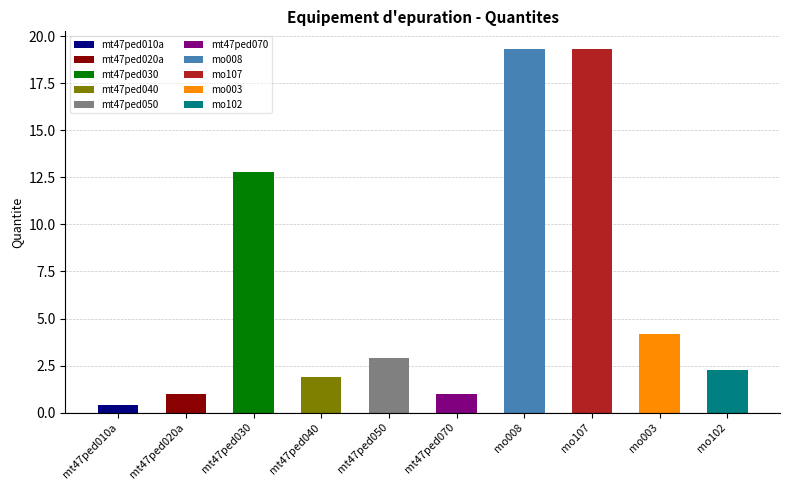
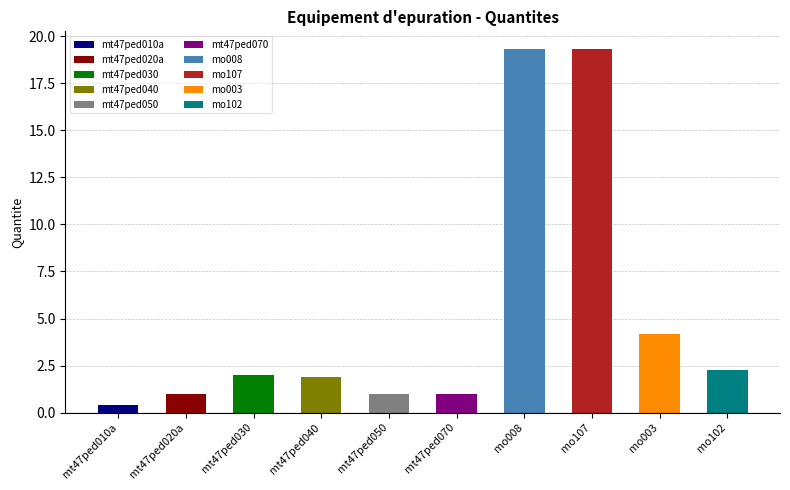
mt47ped030: 12.8 -> 2.0
mt47ped050: 2.9 -> 1.0
